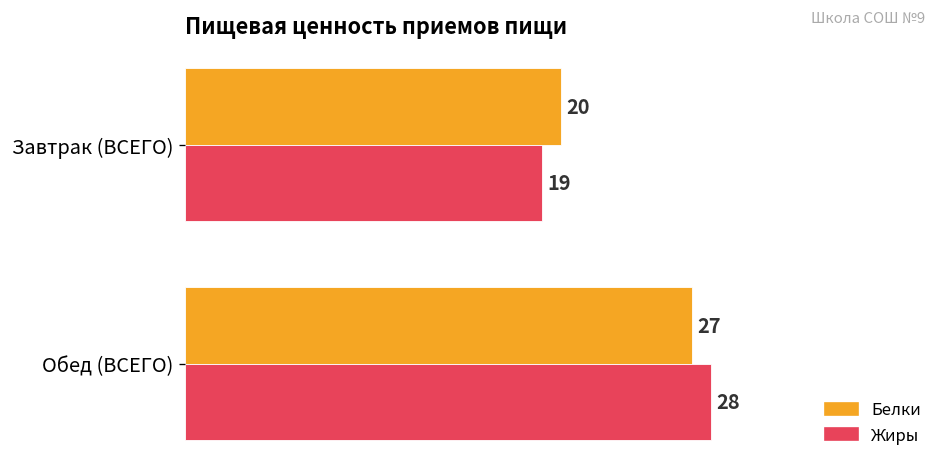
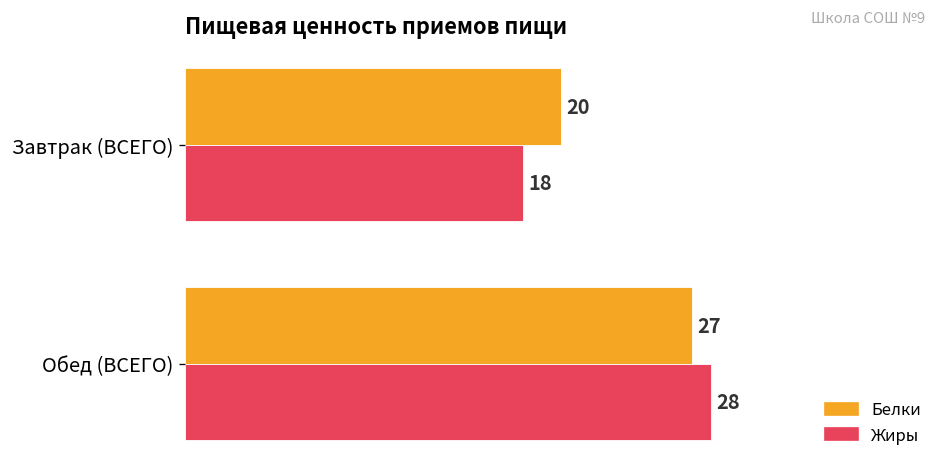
Жиры, Завтрак (ВСЕГО): 19 -> 18
